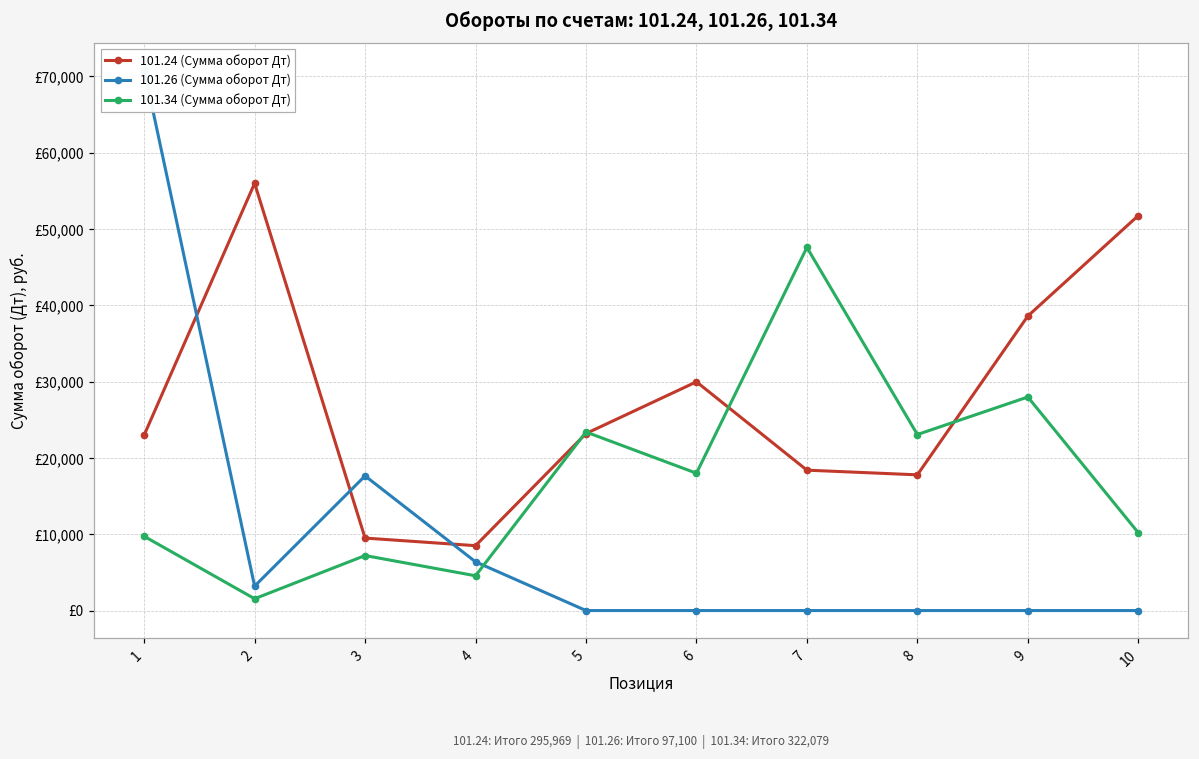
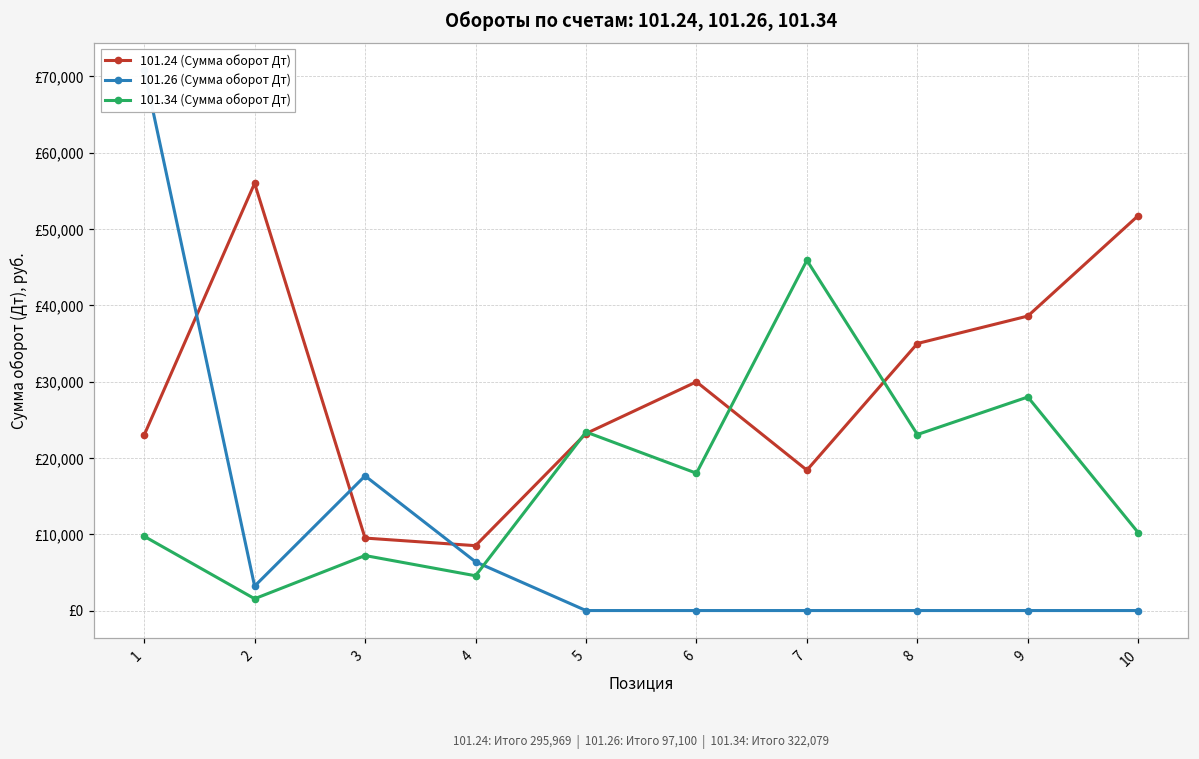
101.34 (Сумма оборот Дт), 7: £48,000 -> £46,000
101.24 (Сумма оборот Дт), 8: £18,000 -> £35,000
